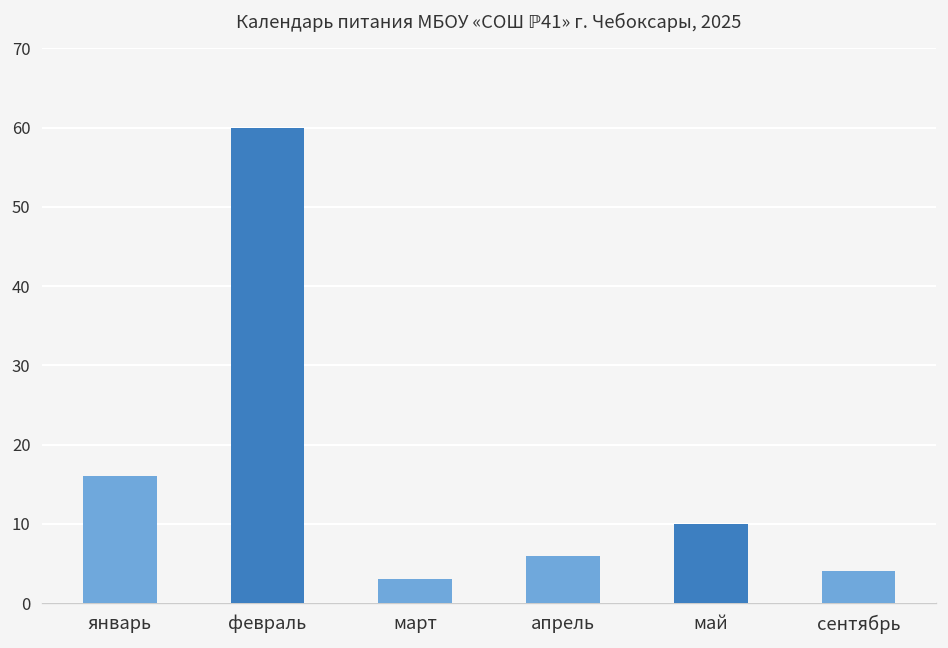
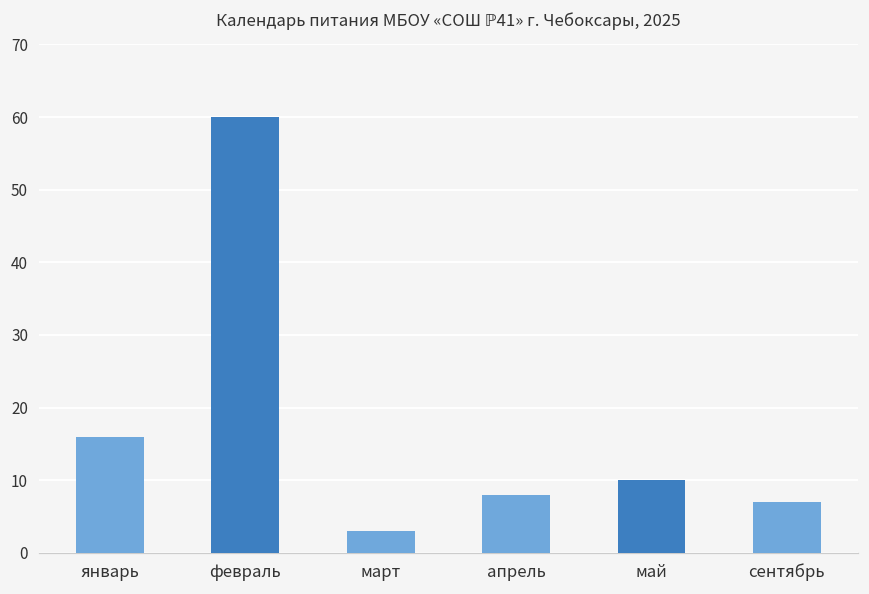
апрель: 6 -> 8
сентябрь: 4 -> 7
